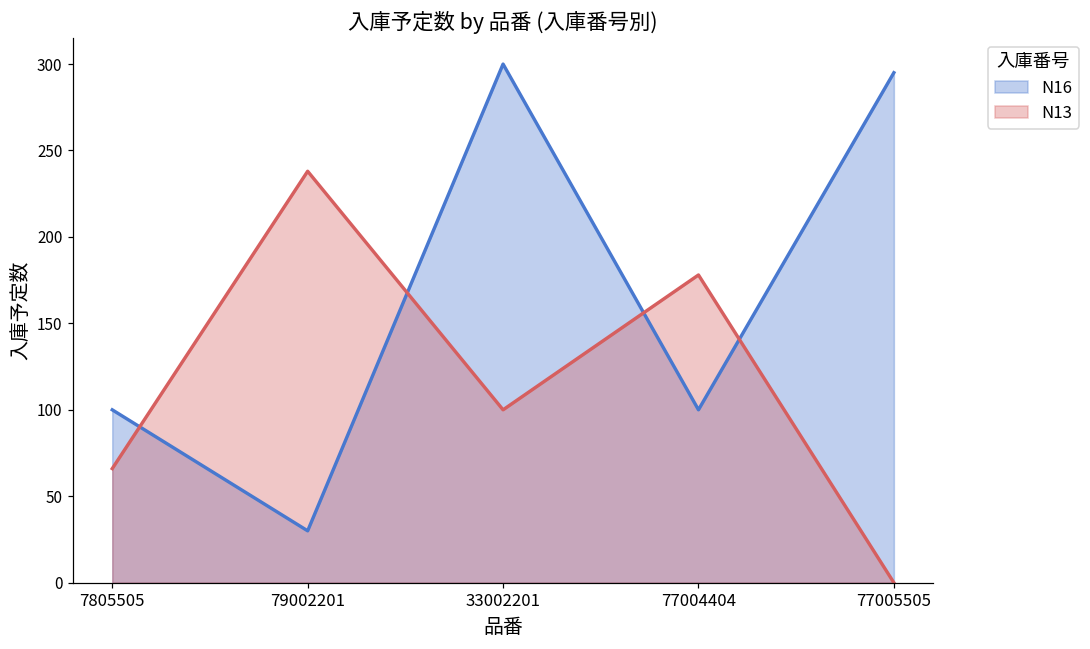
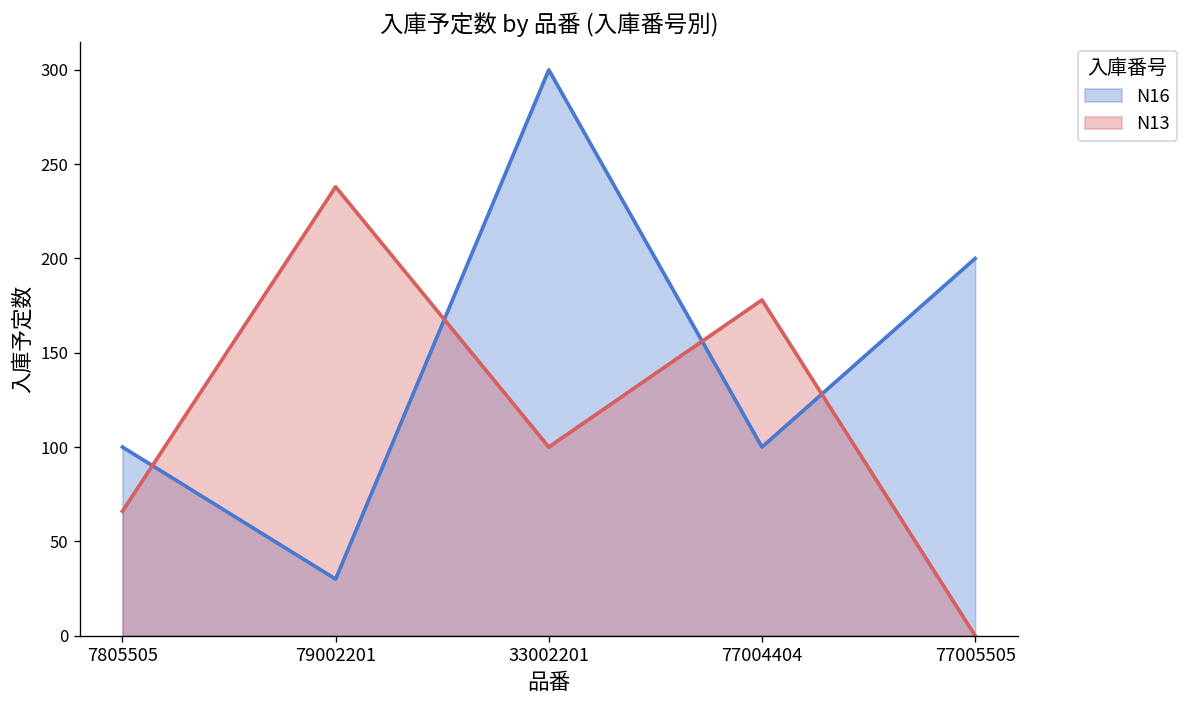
N16, 77005505: 295 -> 200
